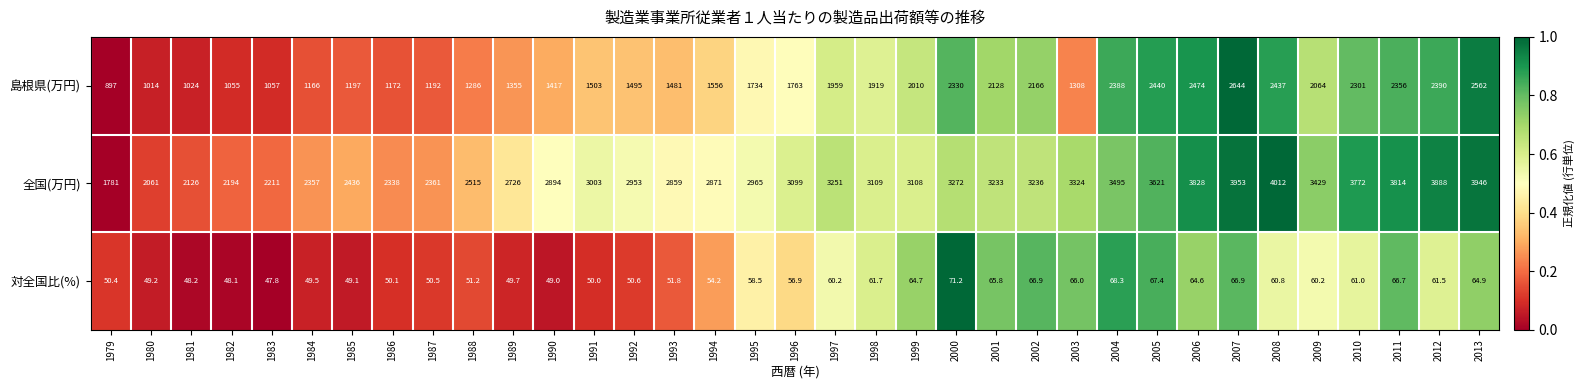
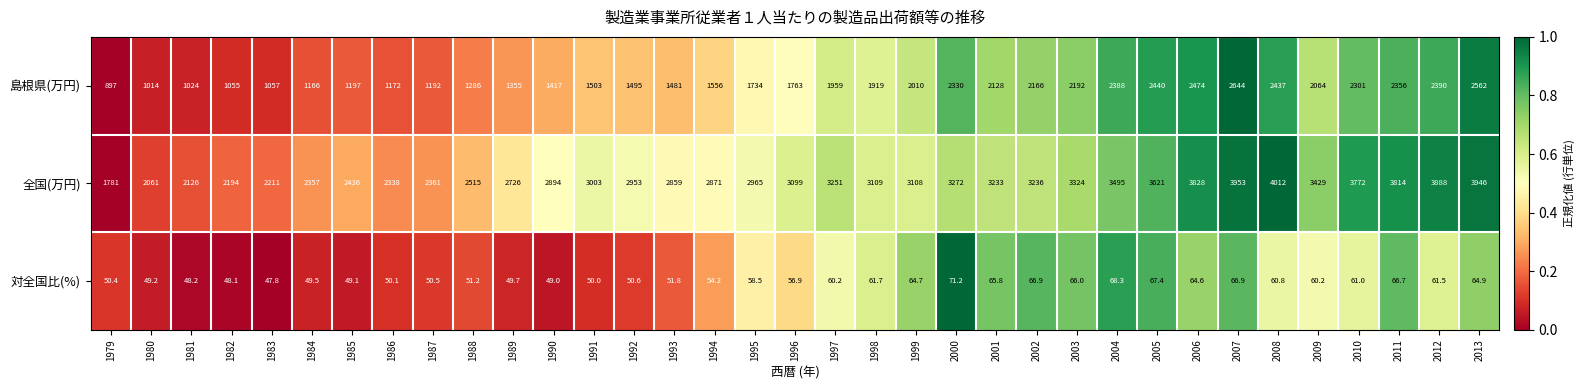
島根県(万円), 2003: 1308 -> 2192
